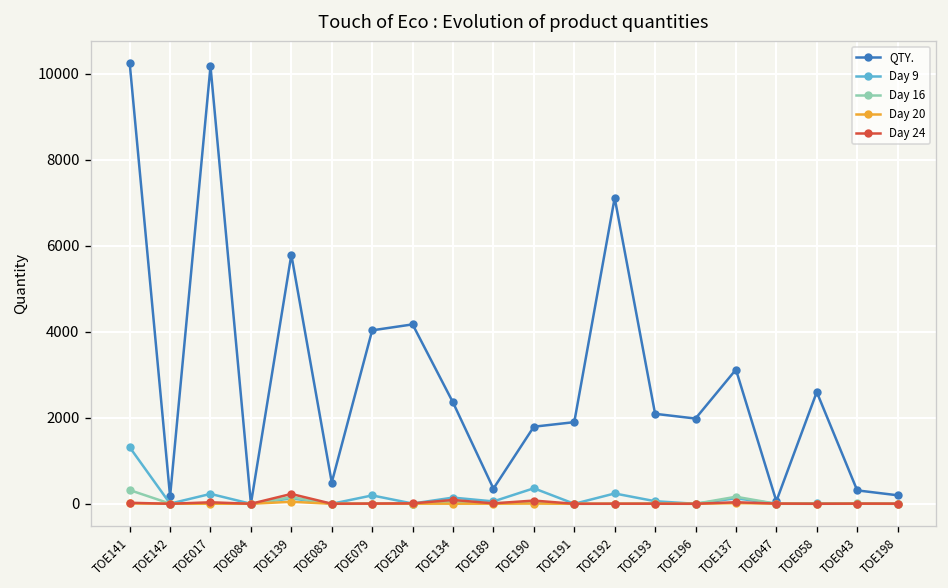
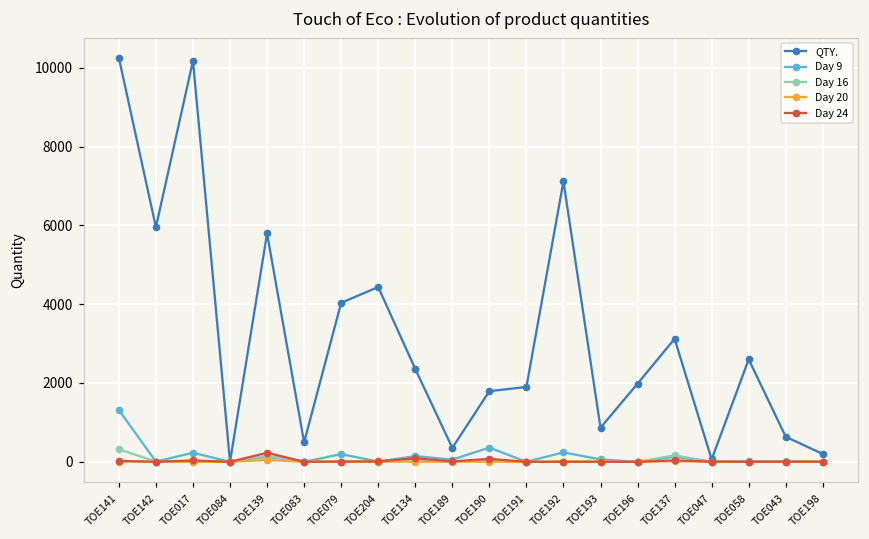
QTY., TOE142: 200 -> 6000
QTY., TOE204: 4200 -> 4400
QTY., TOE193: 2100 -> 900
QTY., TOE043: 300 -> 600
